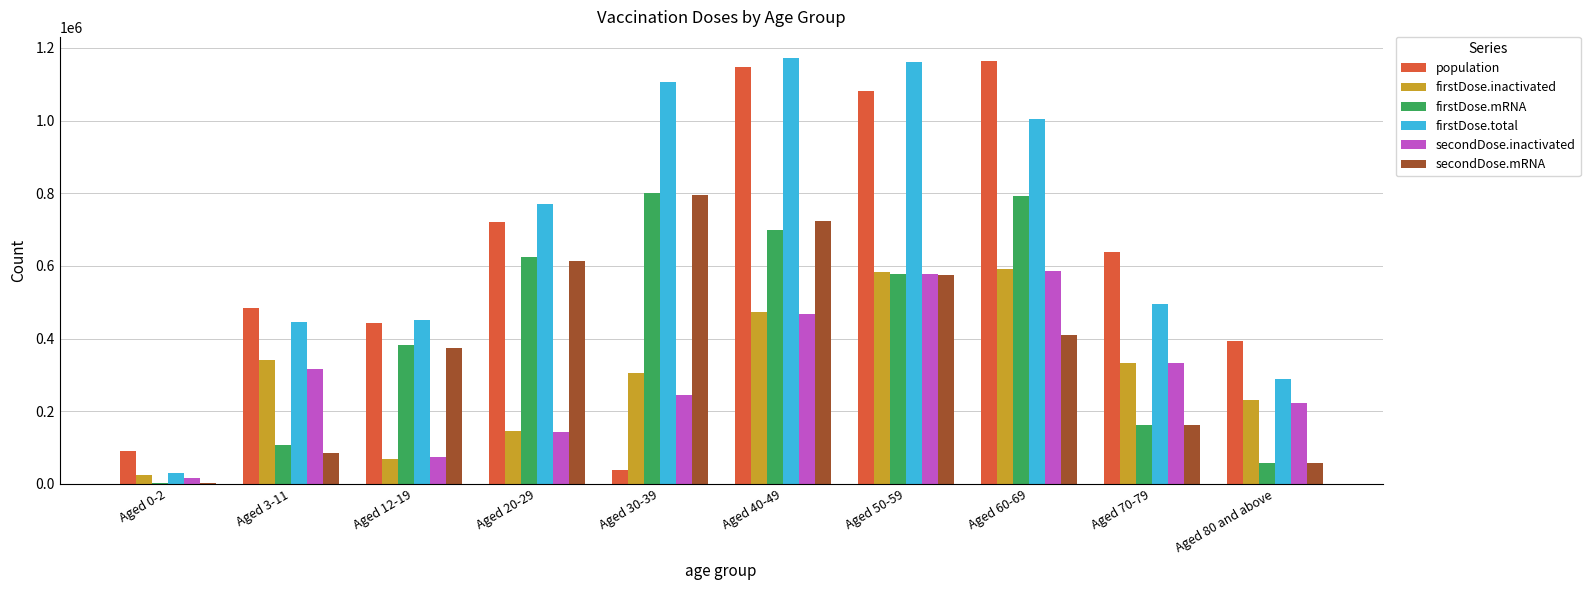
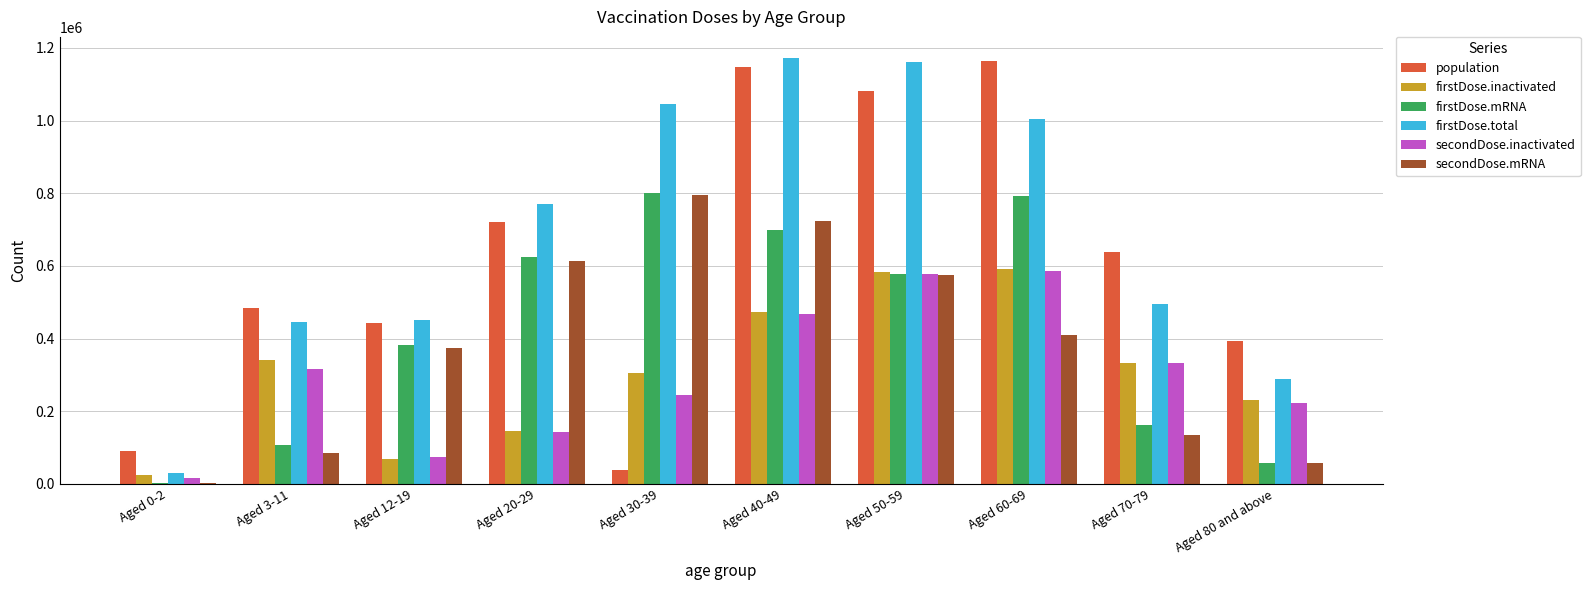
firstDose.total, Aged 30-39: 1110000 -> 1050000
secondDose.mRNA, Aged 70-79: 160000 -> 140000
